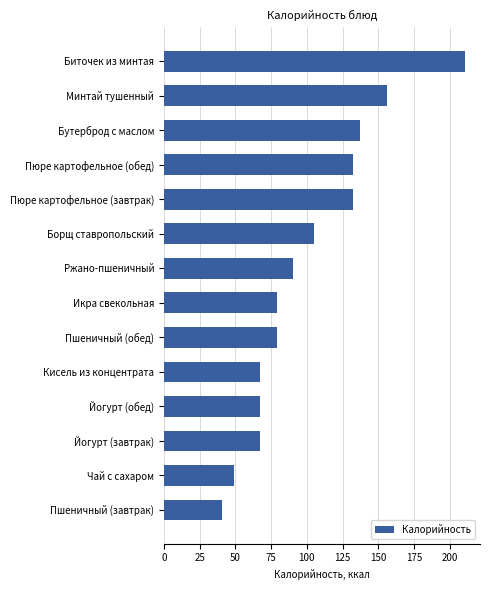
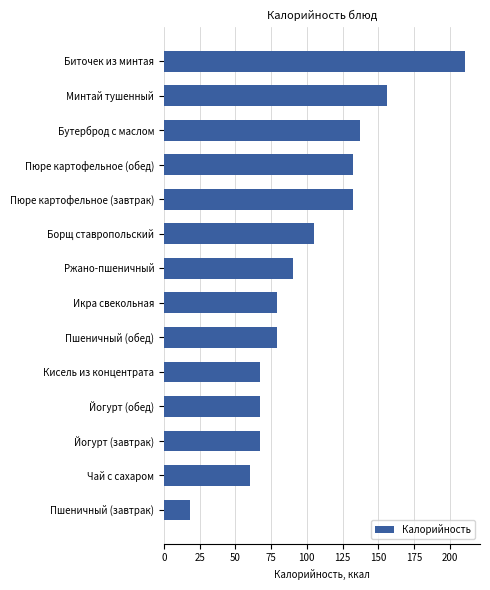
Чай с сахаром: 49 -> 60
Пшеничный (завтрак): 41 -> 18
